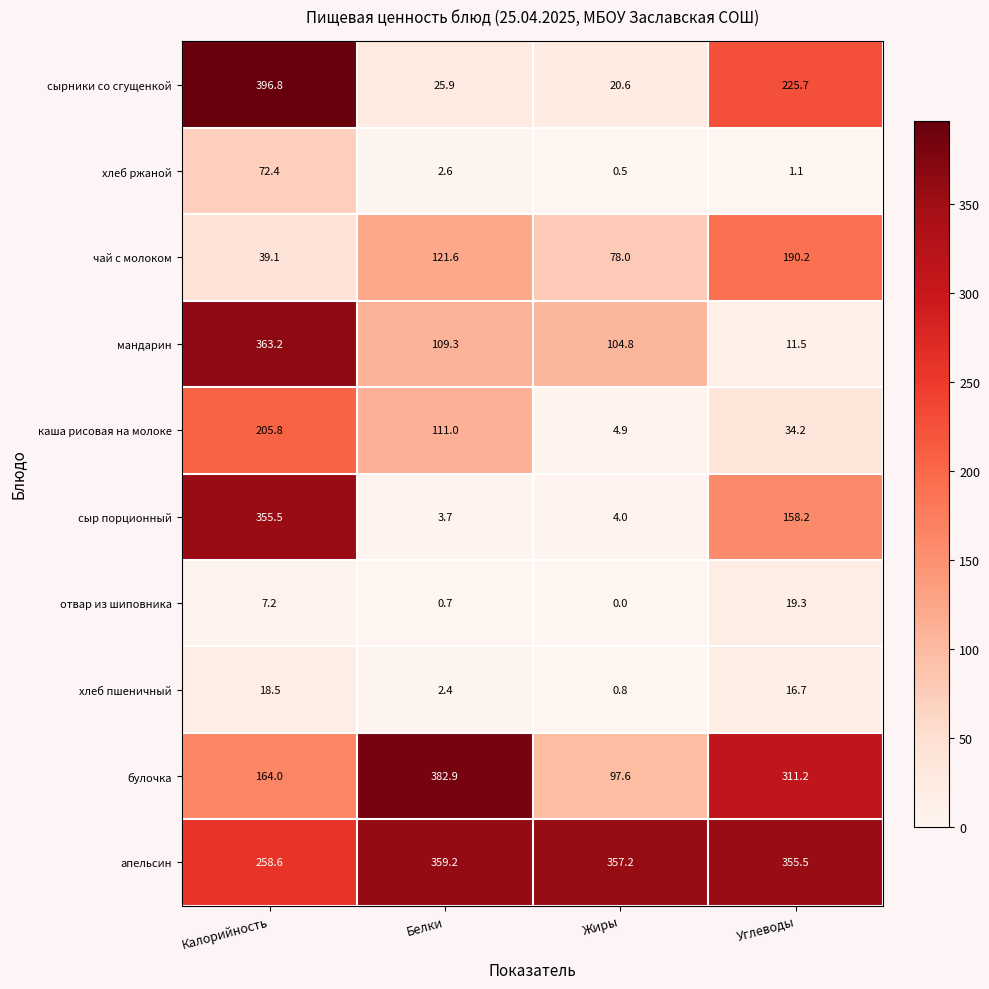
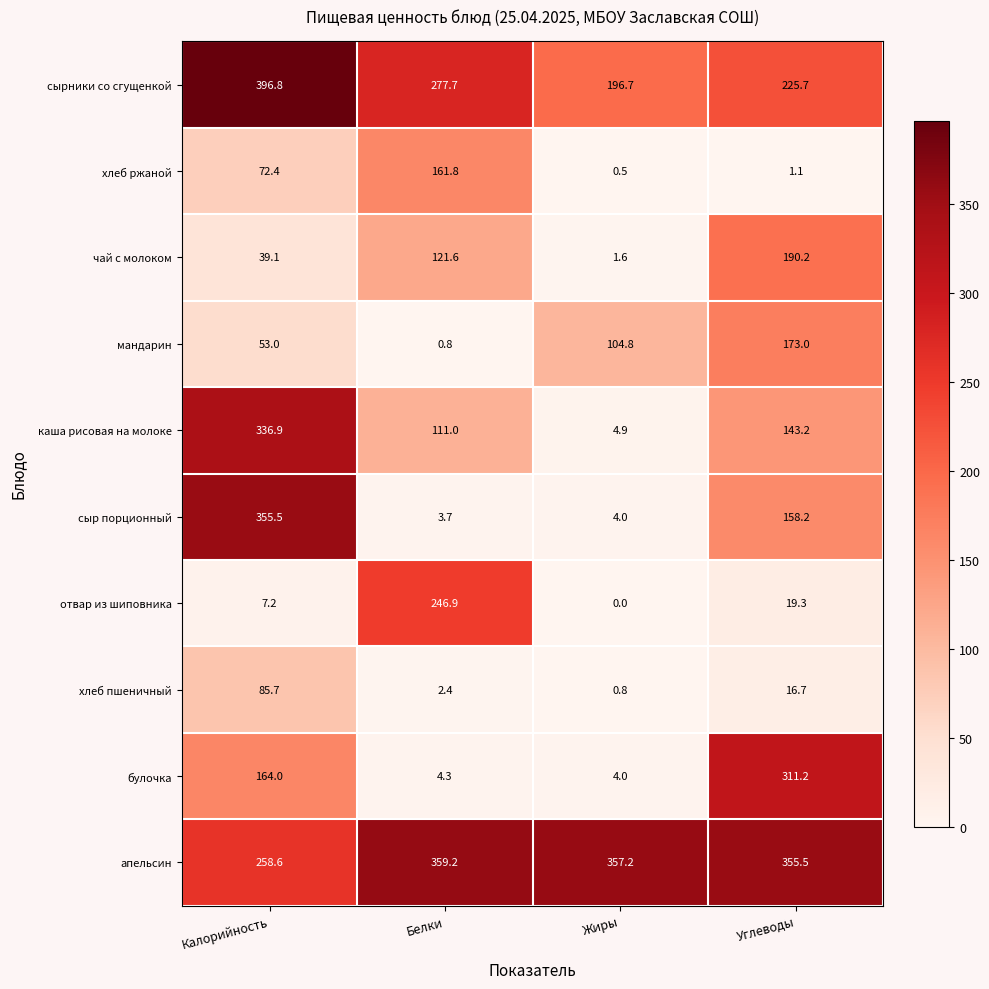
сырники со сгущенкой, Белки: 25.9 -> 277.7
сырники со сгущенкой, Жиры: 20.6 -> 196.7
хлеб ржаной, Белки: 2.6 -> 161.8
чай с молоком, Жиры: 78.0 -> 1.6
мандарин, Калорийность: 363.2 -> 53.0
мандарин, Белки: 109.3 -> 0.8
мандарин, Углеводы: 11.5 -> 173.0
каша рисовая на молоке, Калорийность: 205.8 -> 336.9
каша рисовая на молоке, Углеводы: 34.2 -> 143.2
отвар из шиповника, Белки: 0.7 -> 246.9
хлеб пшеничный, Калорийность: 18.5 -> 85.7
булочка, Белки: 382.9 -> 4.3
булочка, Жиры: 97.6 -> 4.0
